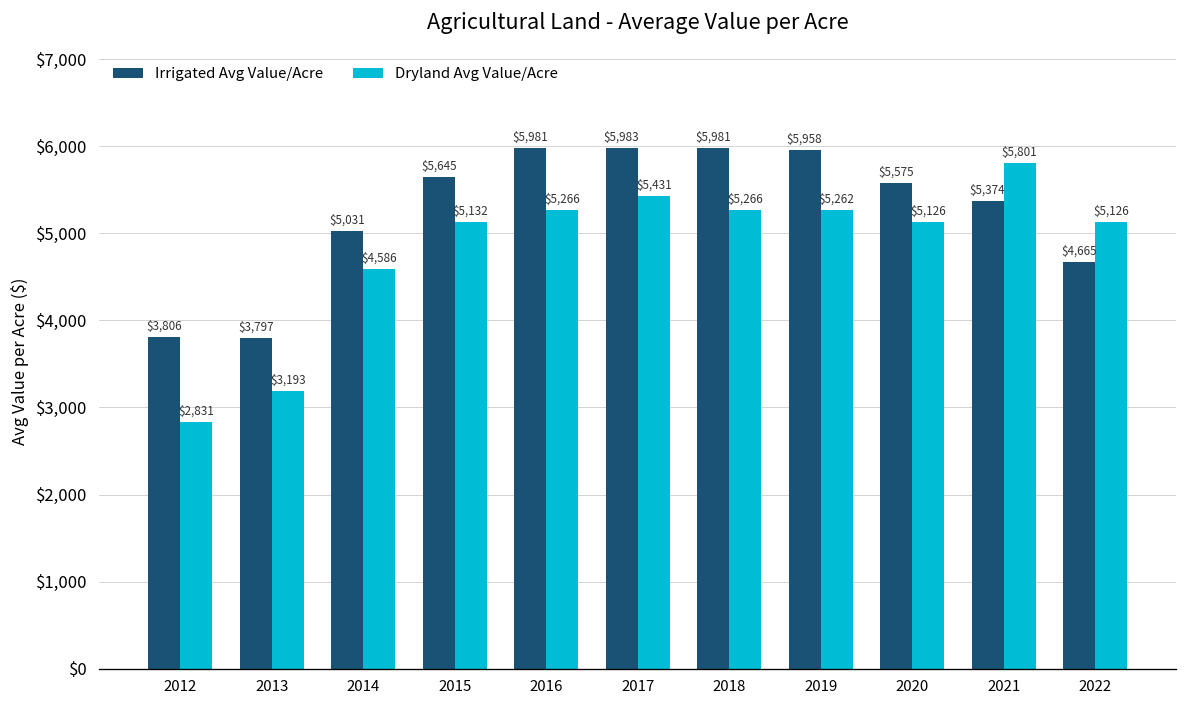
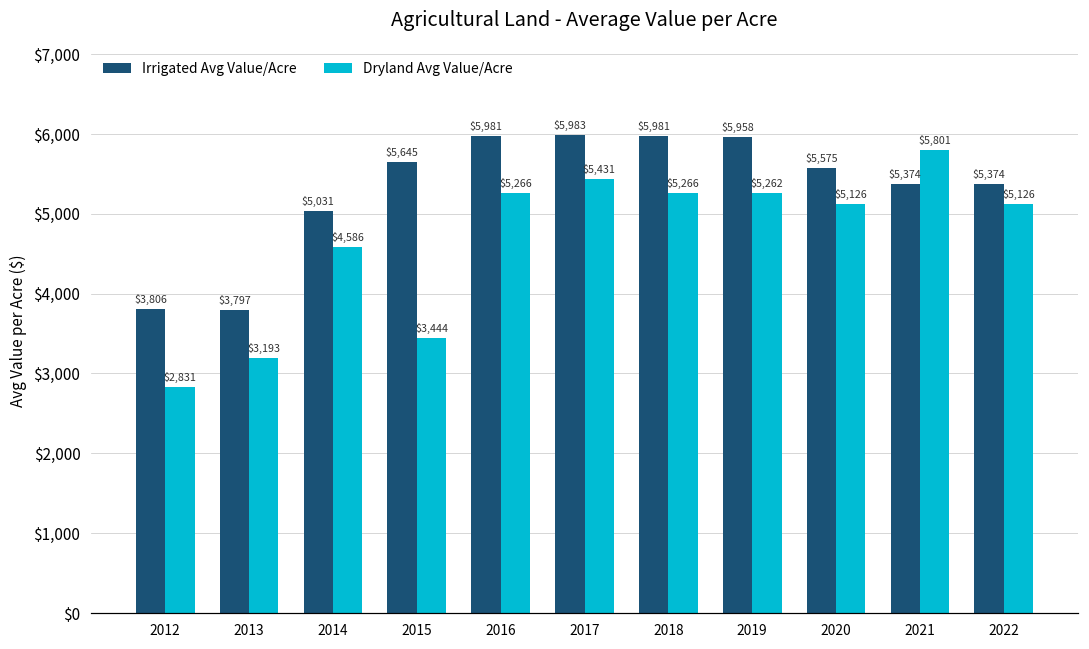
Dryland Avg Value/Acre, 2015: $5,132 -> $3,444
Irrigated Avg Value/Acre, 2022: $4,665 -> $5,374
